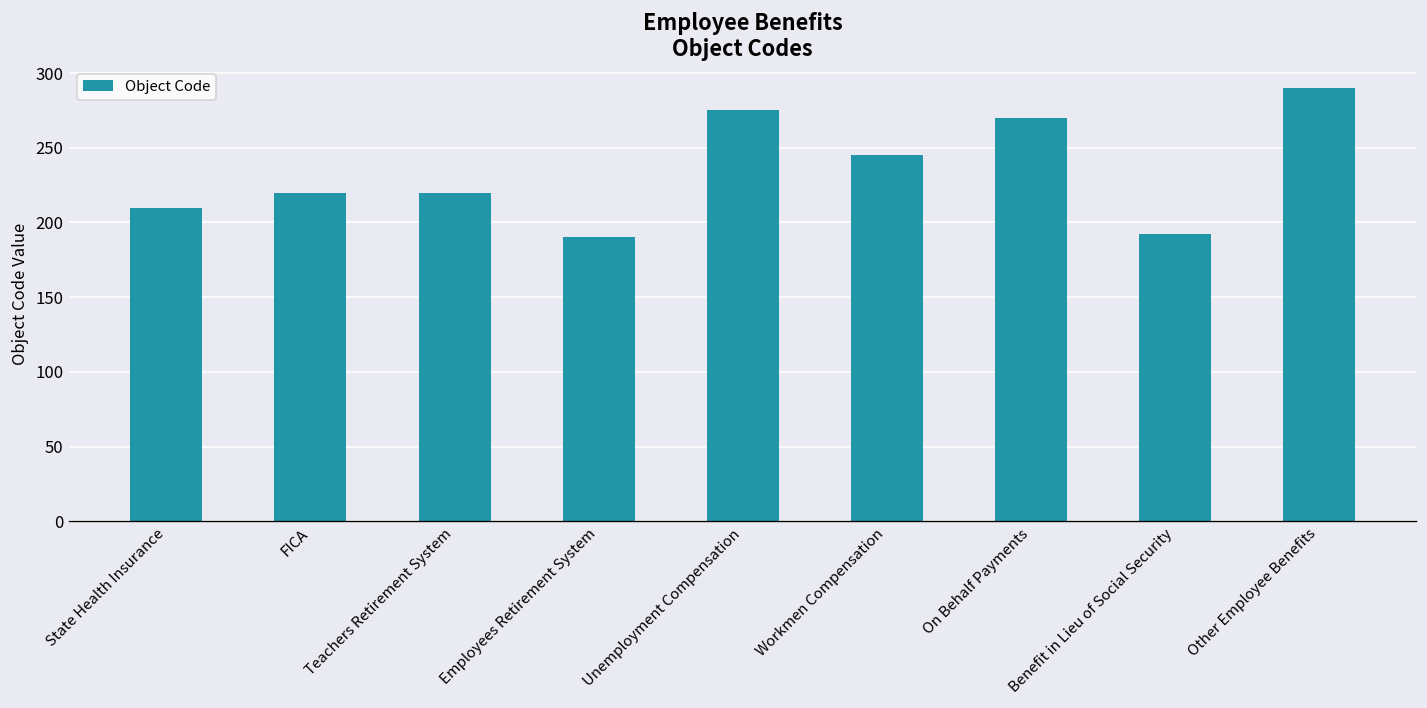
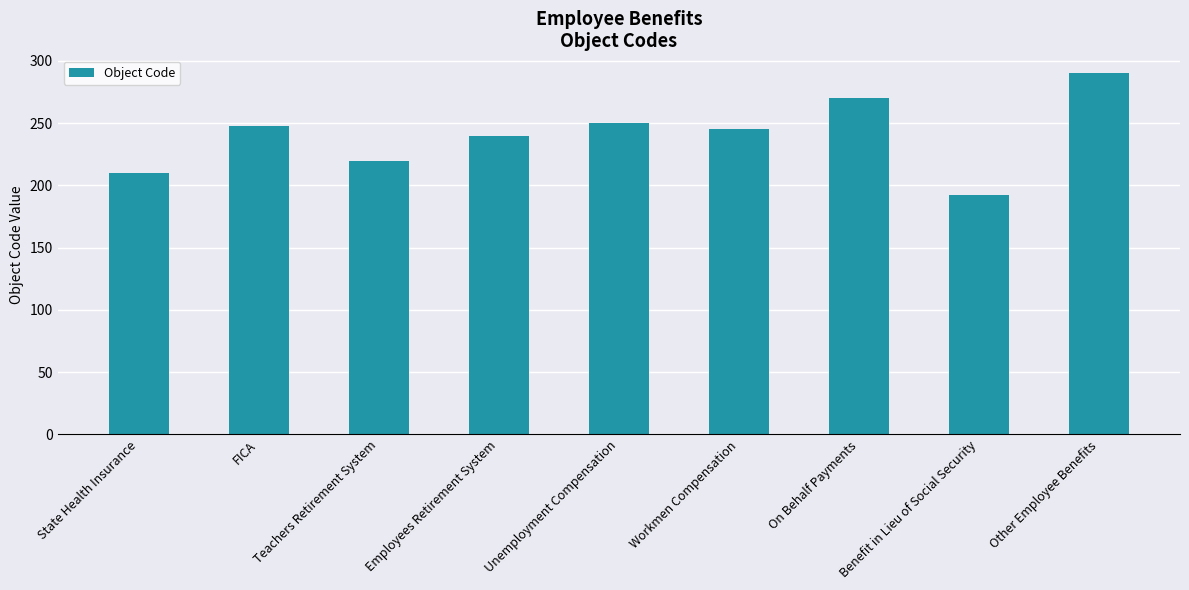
FICA: 220 -> 248
Employees Retirement System: 190 -> 240
Unemployment Compensation: 275 -> 250
